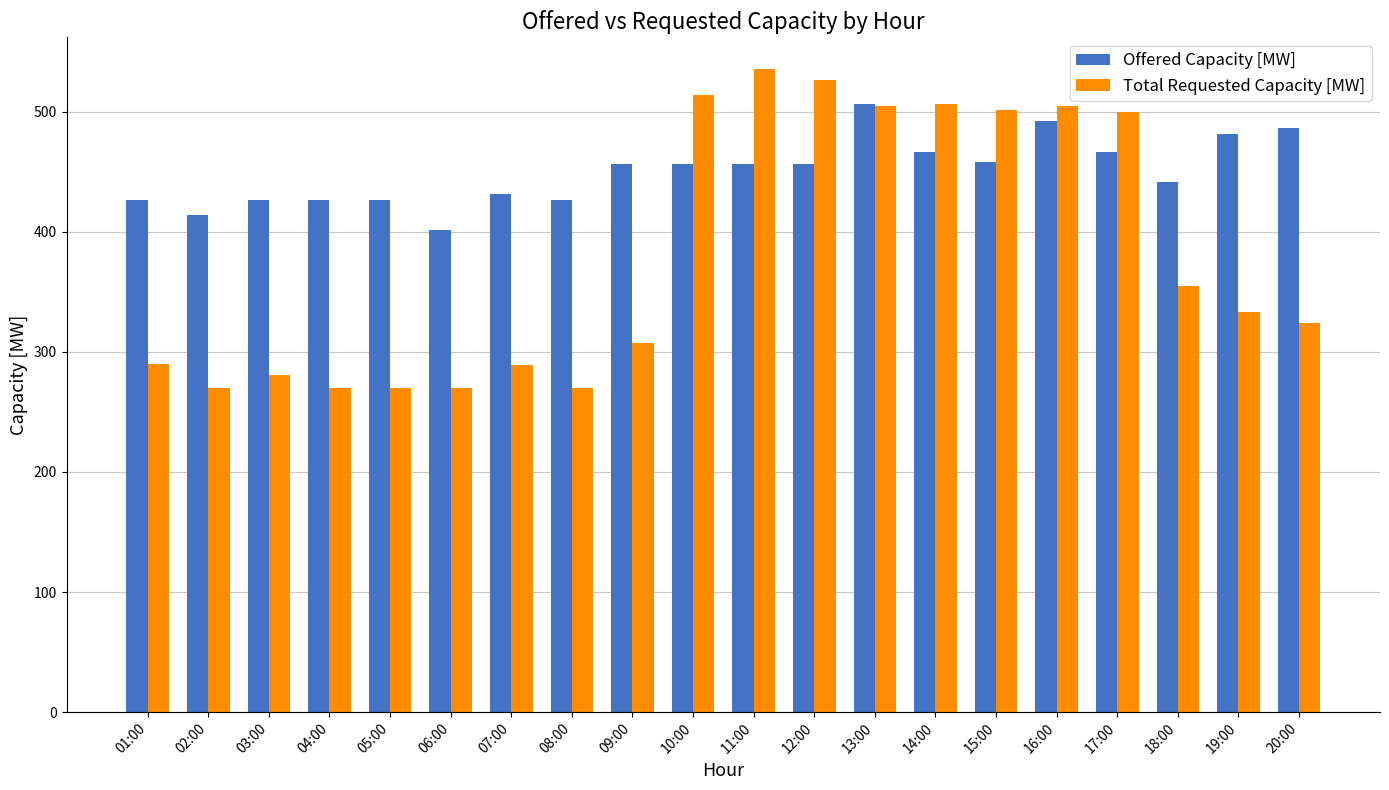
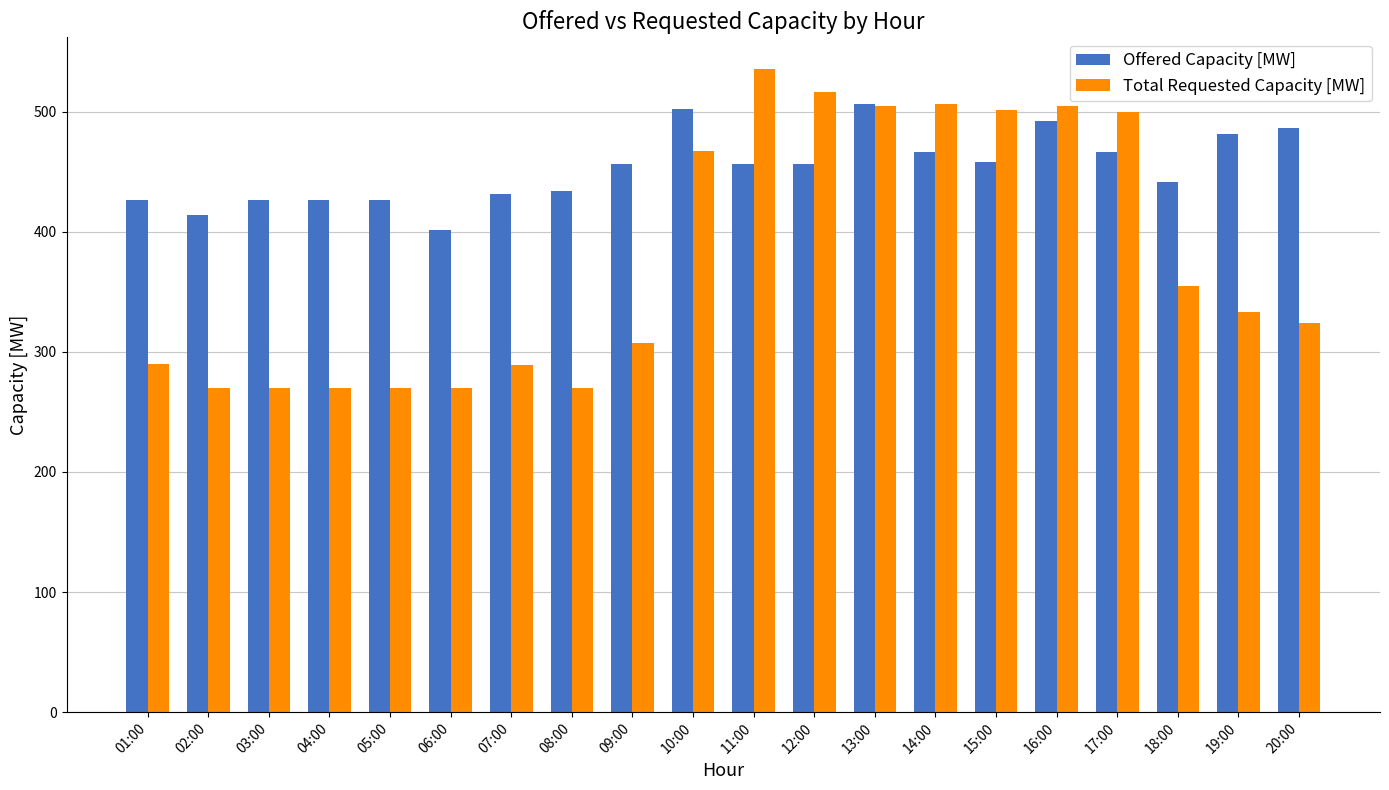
Total Requested Capacity [MW], 03:00: 281 -> 270
Offered Capacity [MW], 08:00: 426 -> 434
Offered Capacity [MW], 10:00: 456 -> 502
Total Requested Capacity [MW], 10:00: 514 -> 467
Total Requested Capacity [MW], 12:00: 526 -> 516
